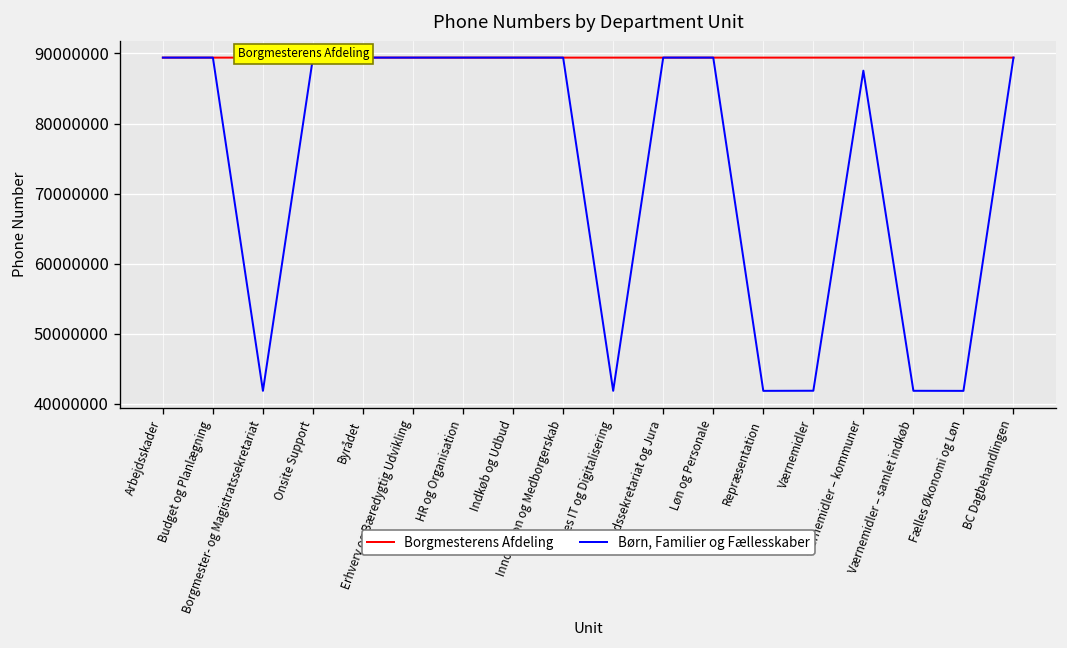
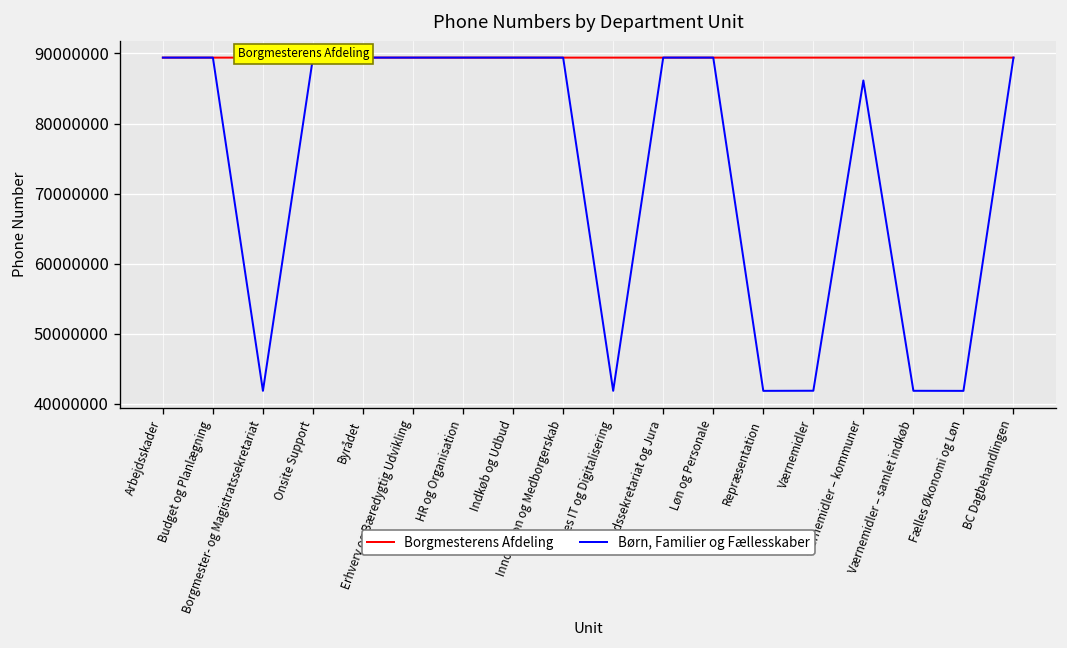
Børn, Familier og Fællesskaber, Værnemidler – kommuner: 88000000 -> 86000000
